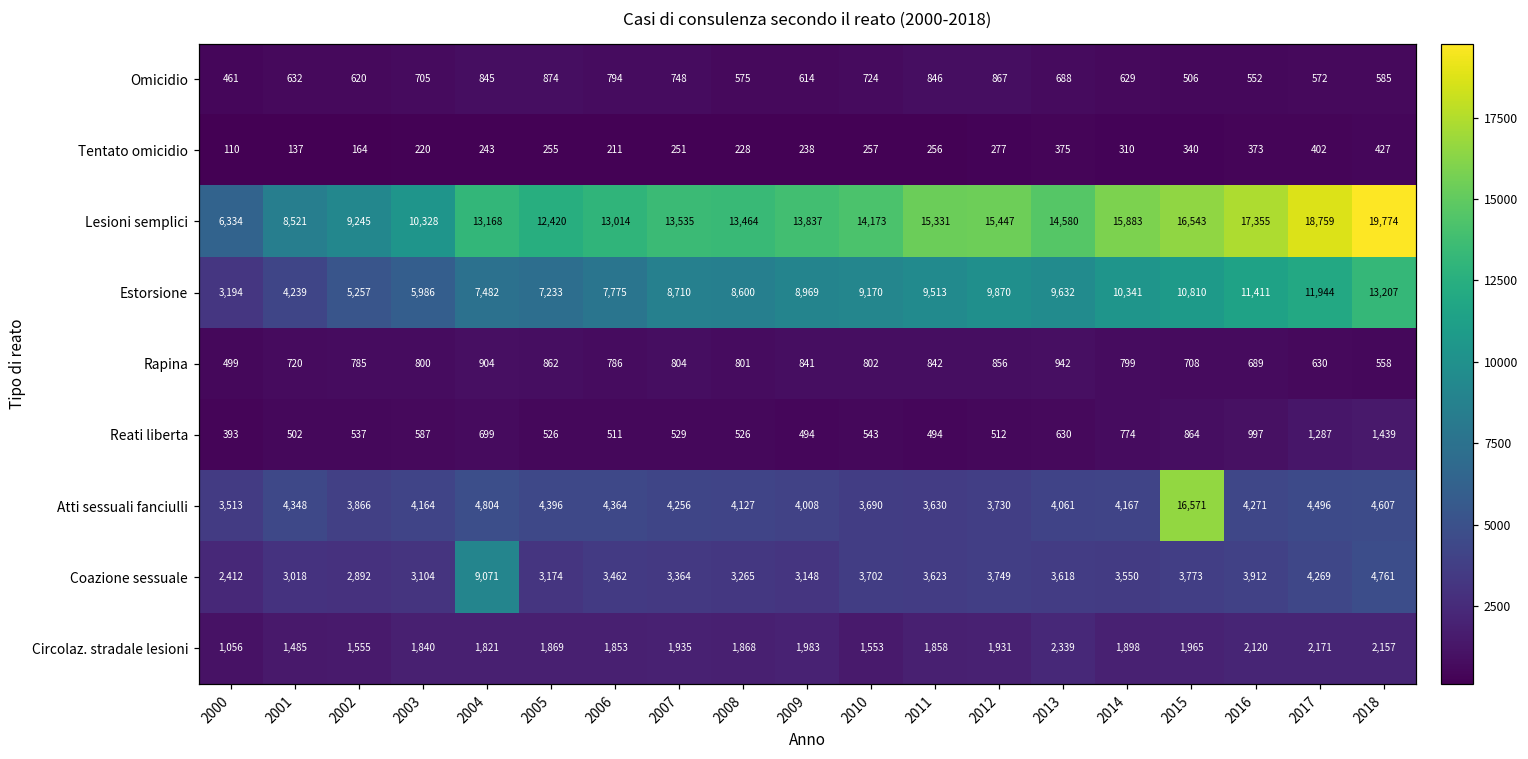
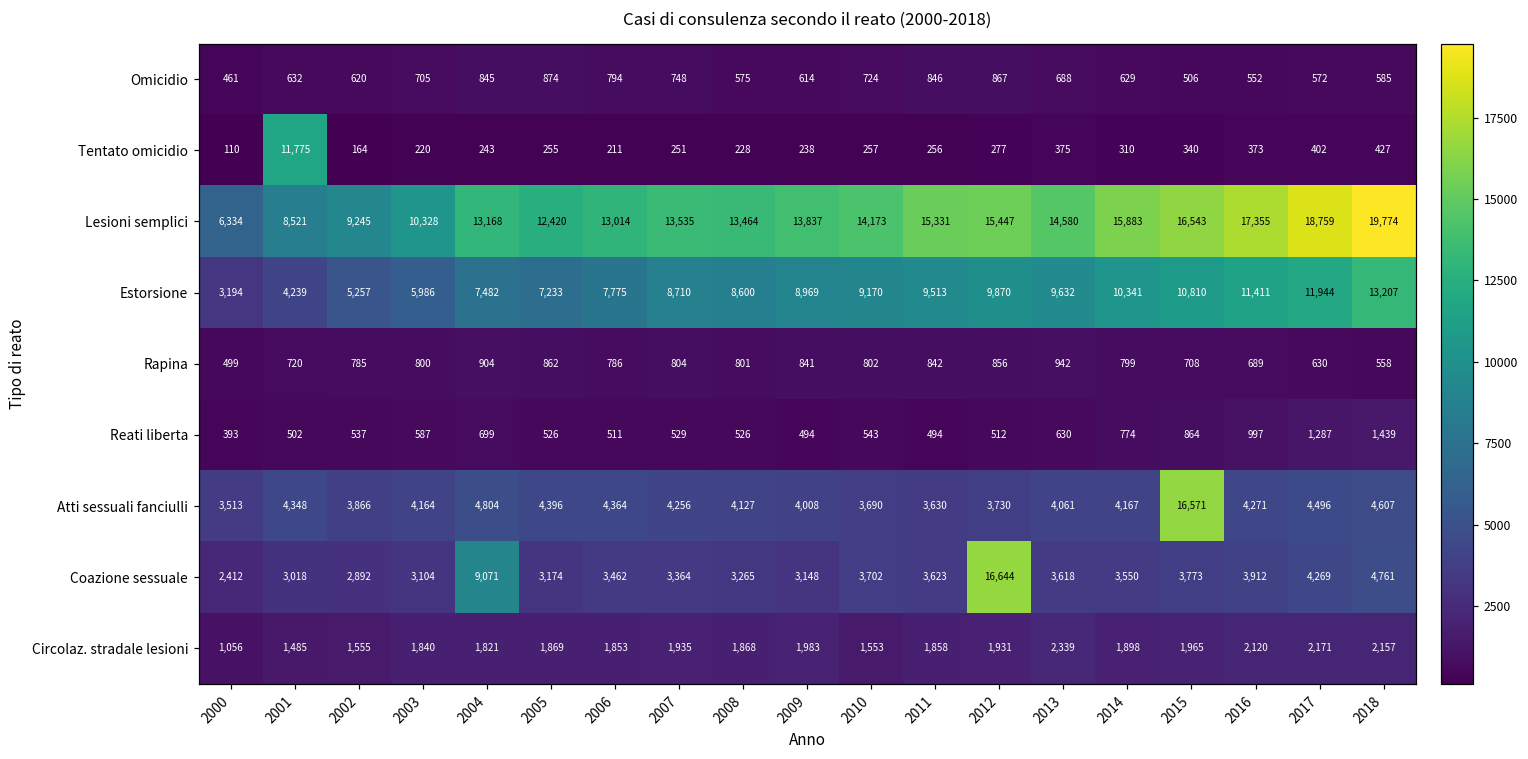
Tentato omicidio, 2001: 137 -> 11,775
Coazione sessuale, 2012: 3,749 -> 16,644
